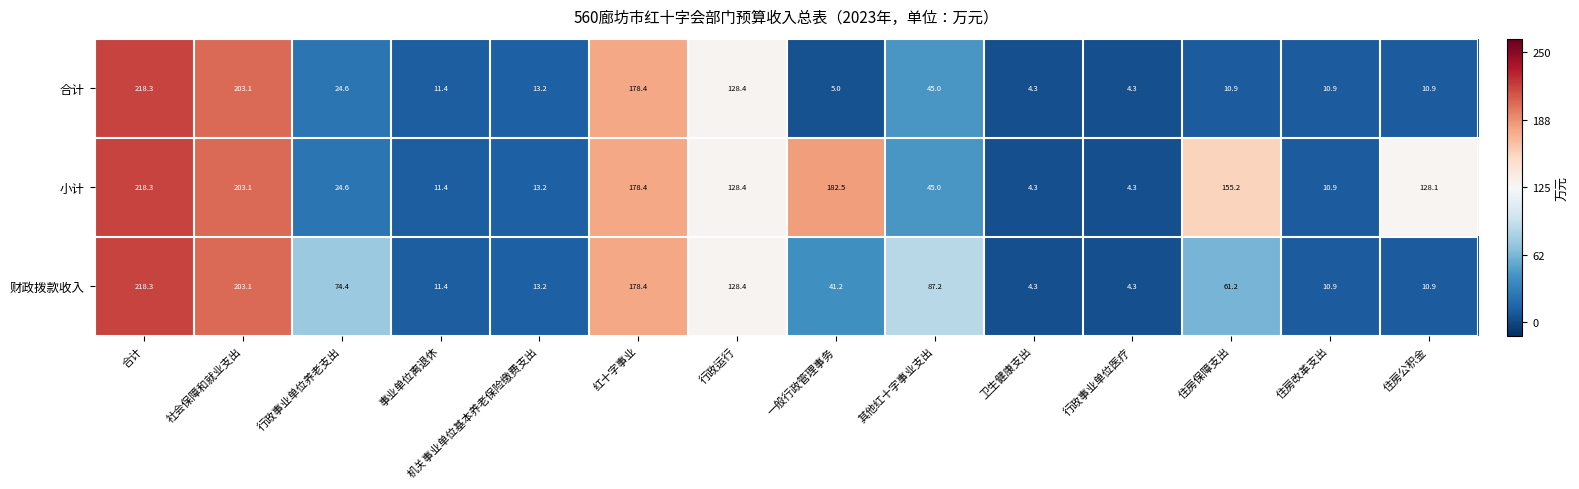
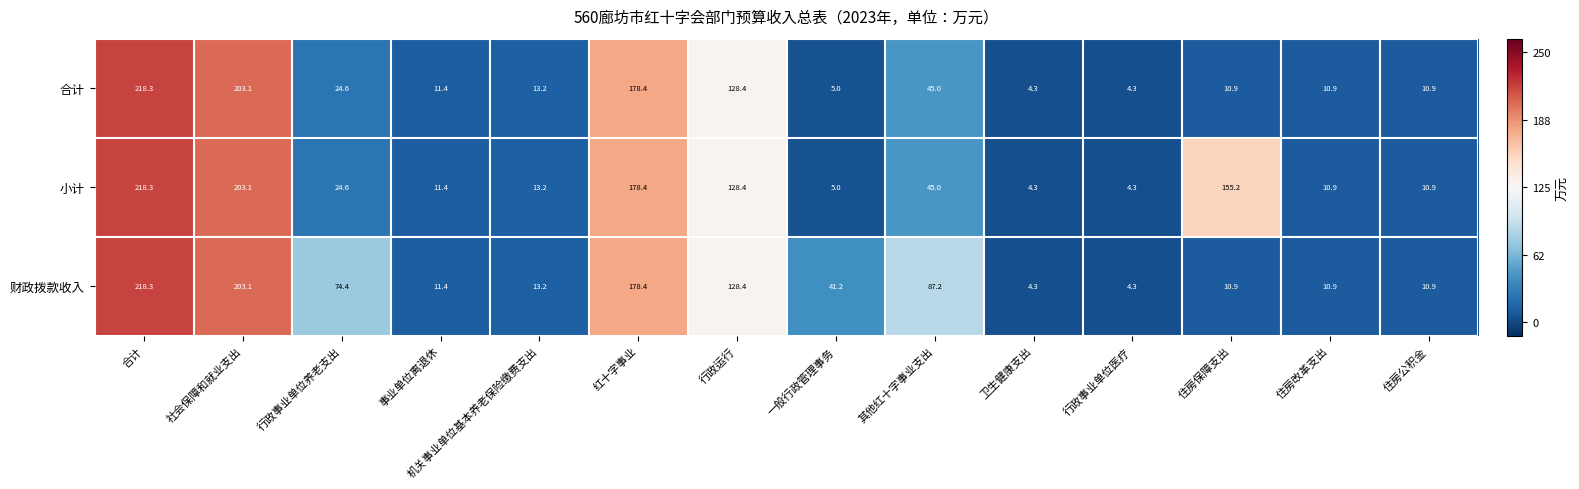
小计, 一般行政管理事务: 182.5 -> 5.0
小计, 住房公积金: 128.1 -> 10.9
财政拨款收入, 住房保障支出: 61.2 -> 10.9
